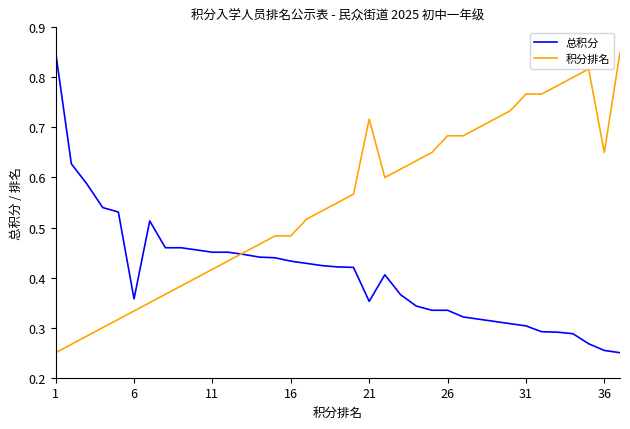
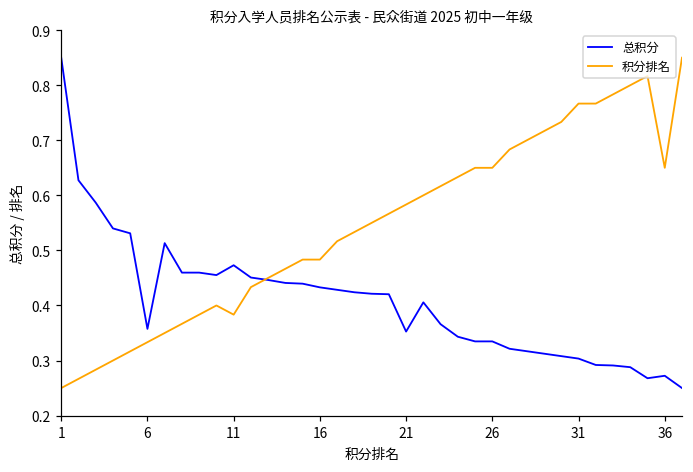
总积分, 11: 0.45 -> 0.47
积分排名, 11: 0.42 -> 0.38
积分排名, 21: 0.72 -> 0.58
积分排名, 26: 0.68 -> 0.65
总积分, 36: 0.25 -> 0.27
